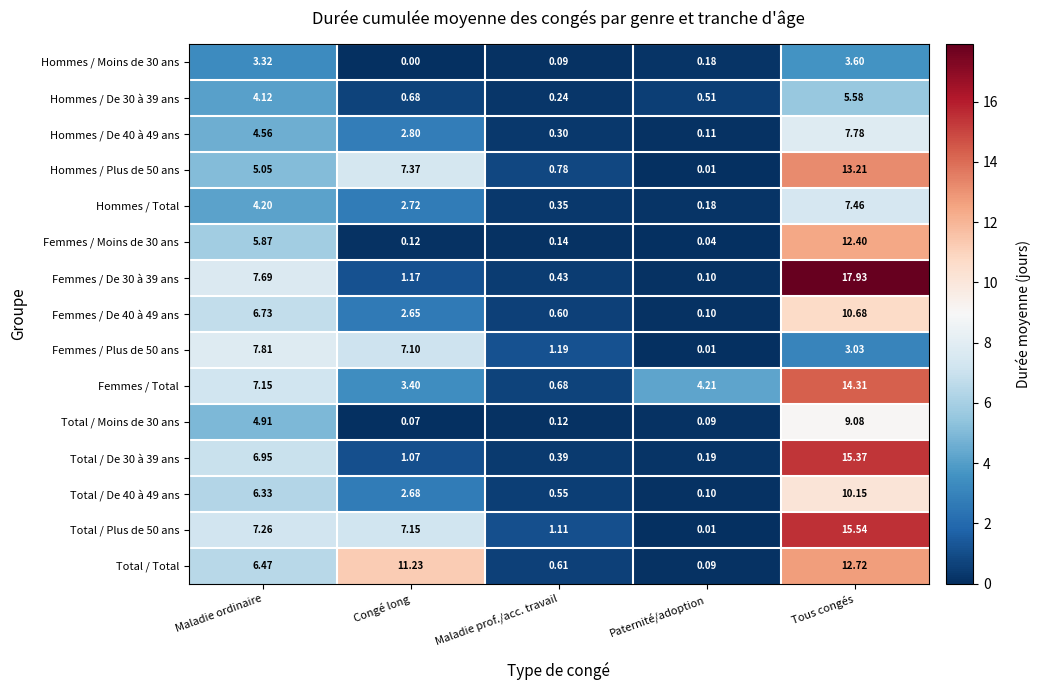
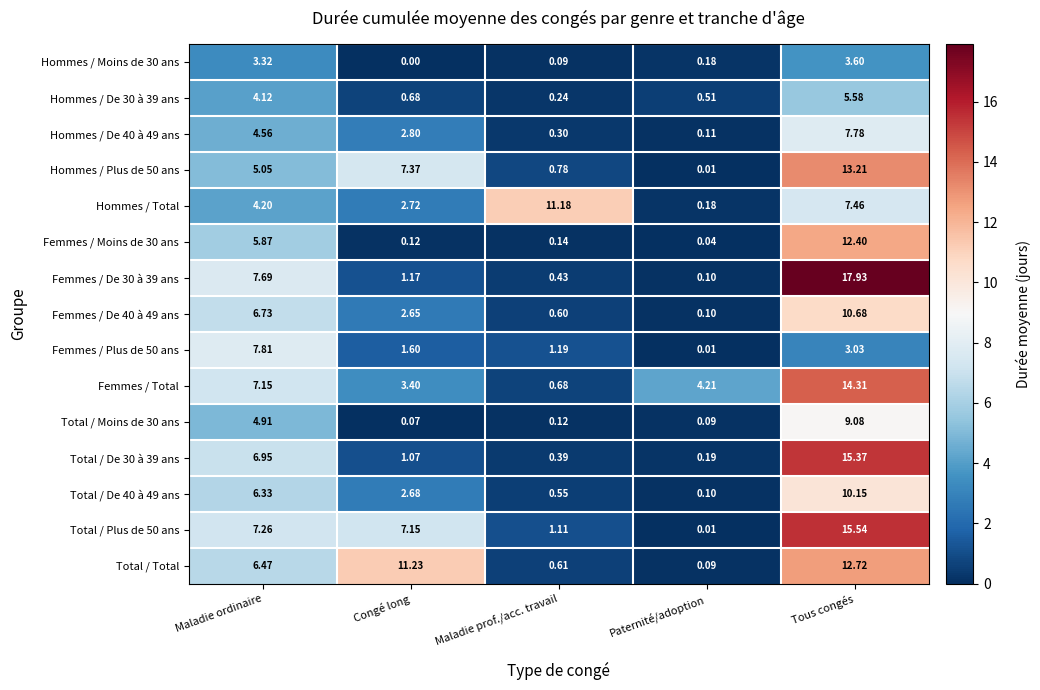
Hommes / Total, Maladie prof./acc. travail: 0.35 -> 11.18
Femmes / Plus de 50 ans, Congé long: 7.10 -> 1.60
